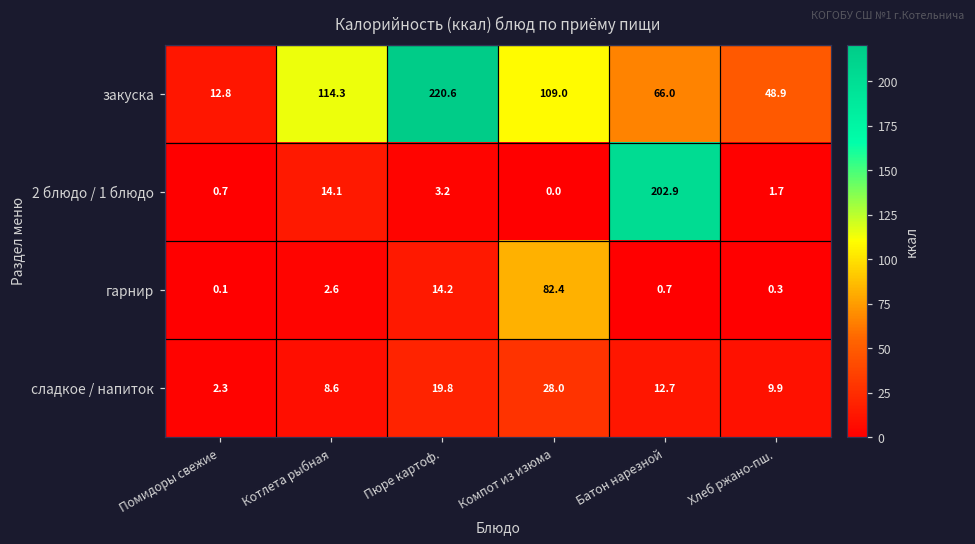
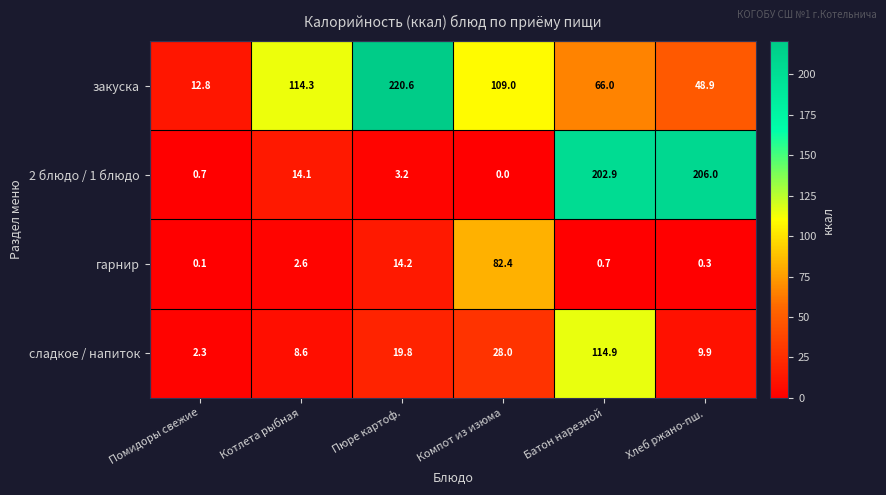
2 блюдо / 1 блюдо, Хлеб ржано-пш.: 1.7 -> 206.0
сладкое / напиток, Батон нарезной: 12.7 -> 114.9
